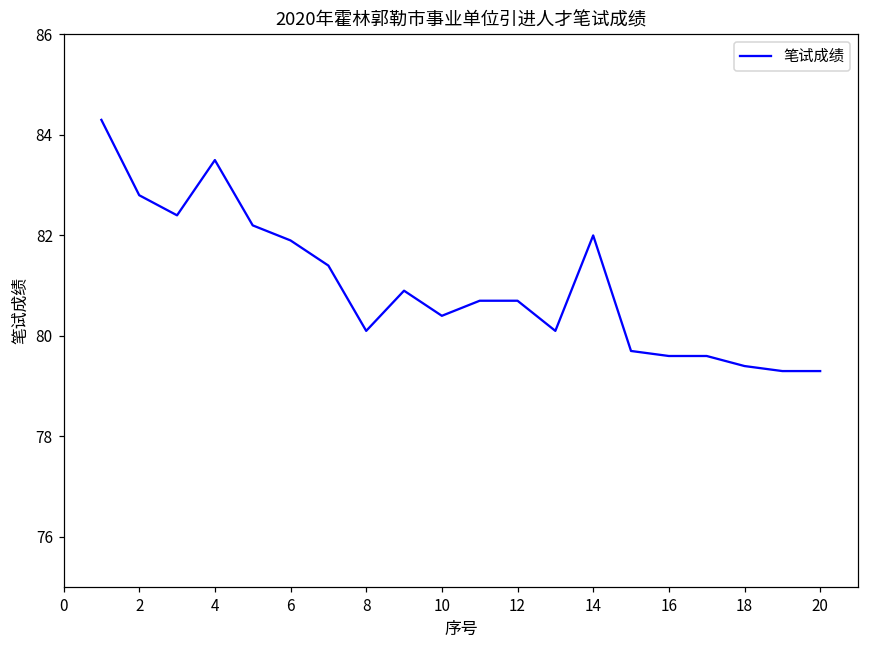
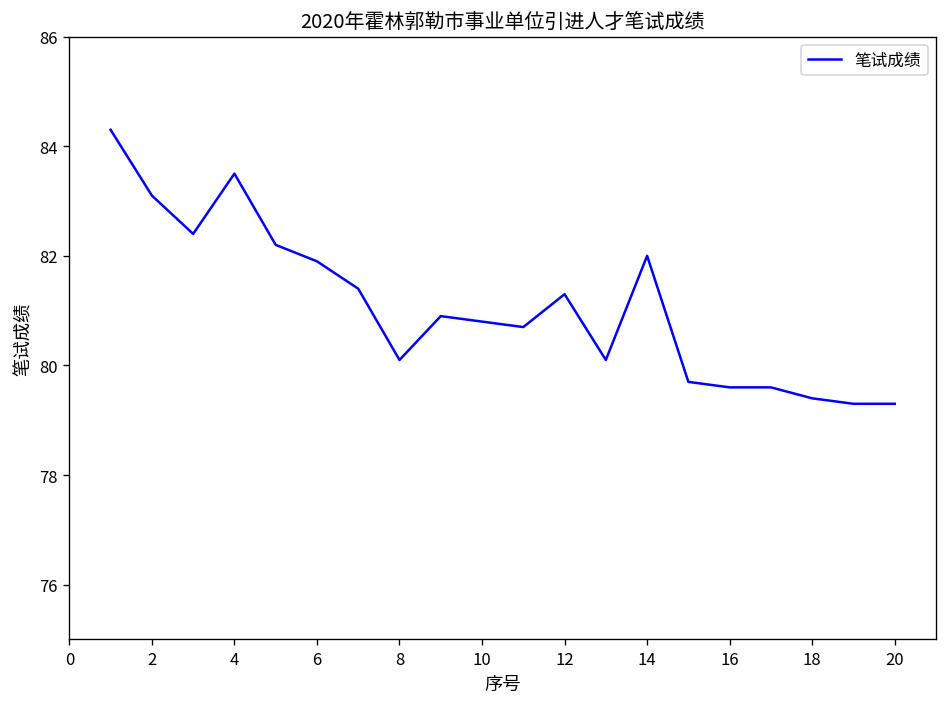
2: 82.8 -> 83.1
10: 80.4 -> 80.8
12: 80.7 -> 81.3
